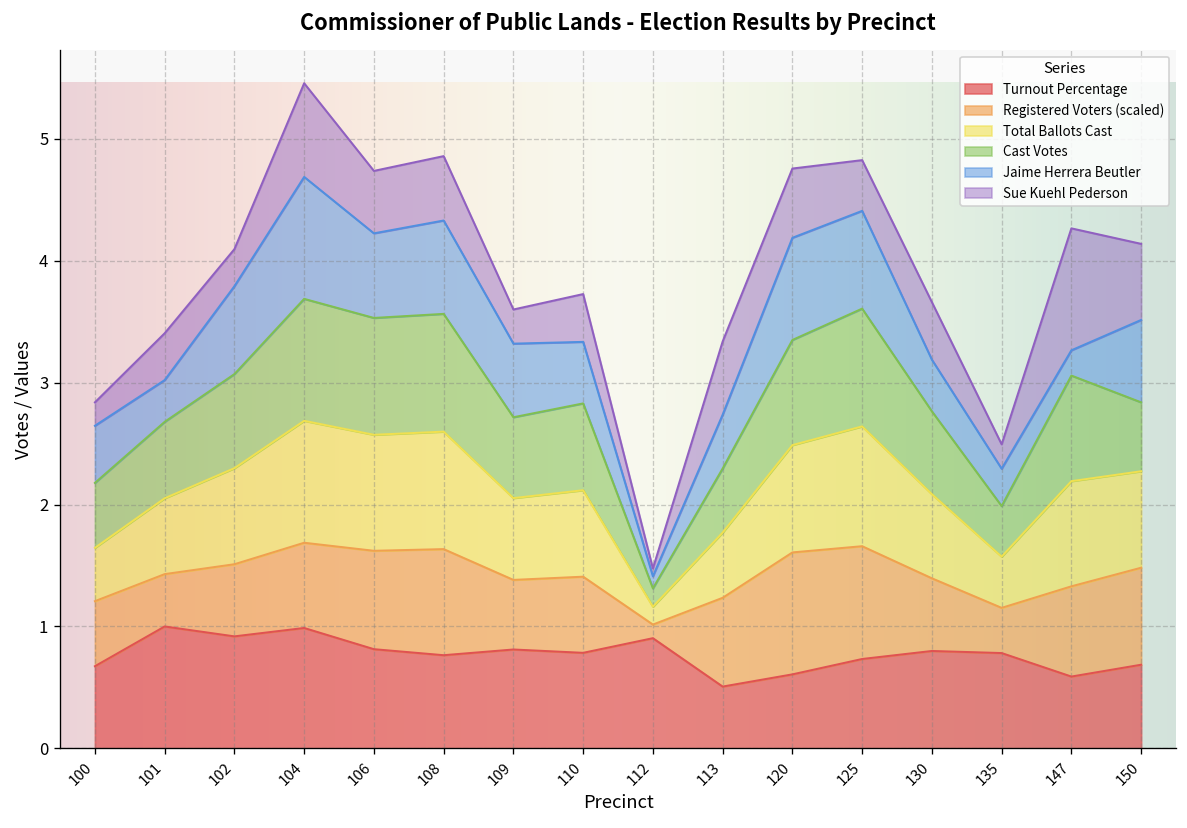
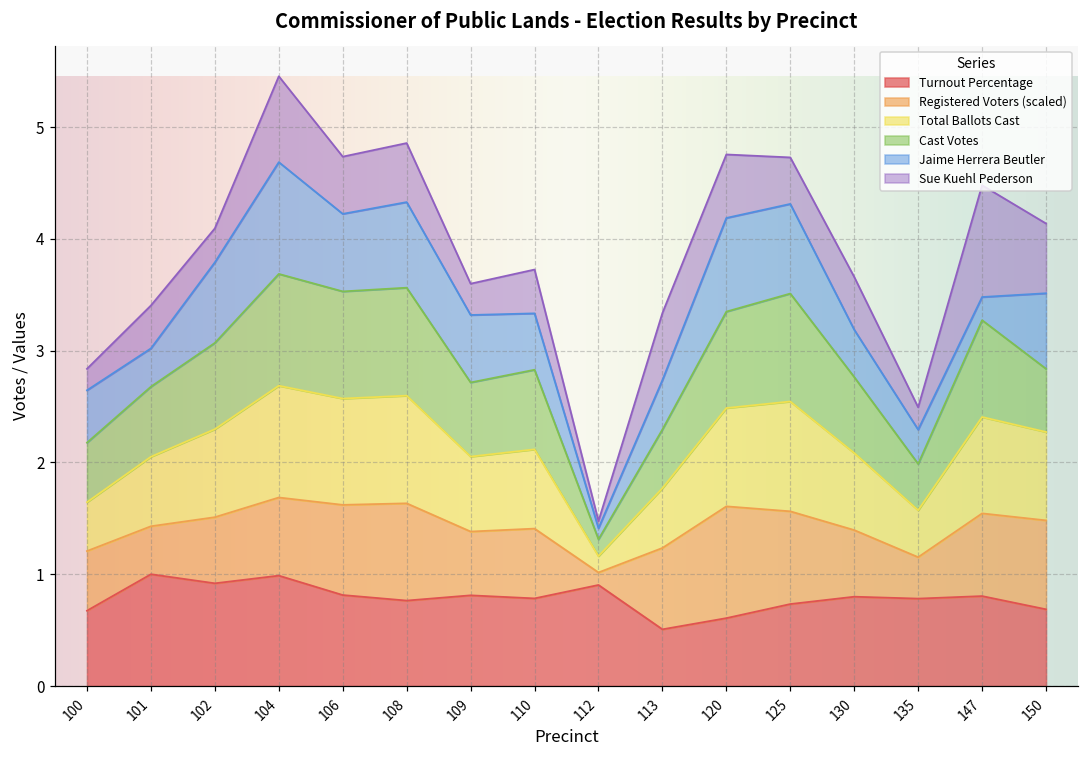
Registered Voters (scaled), 125: 0.92 -> 0.83
Turnout Percentage, 147: 0.59 -> 0.80
